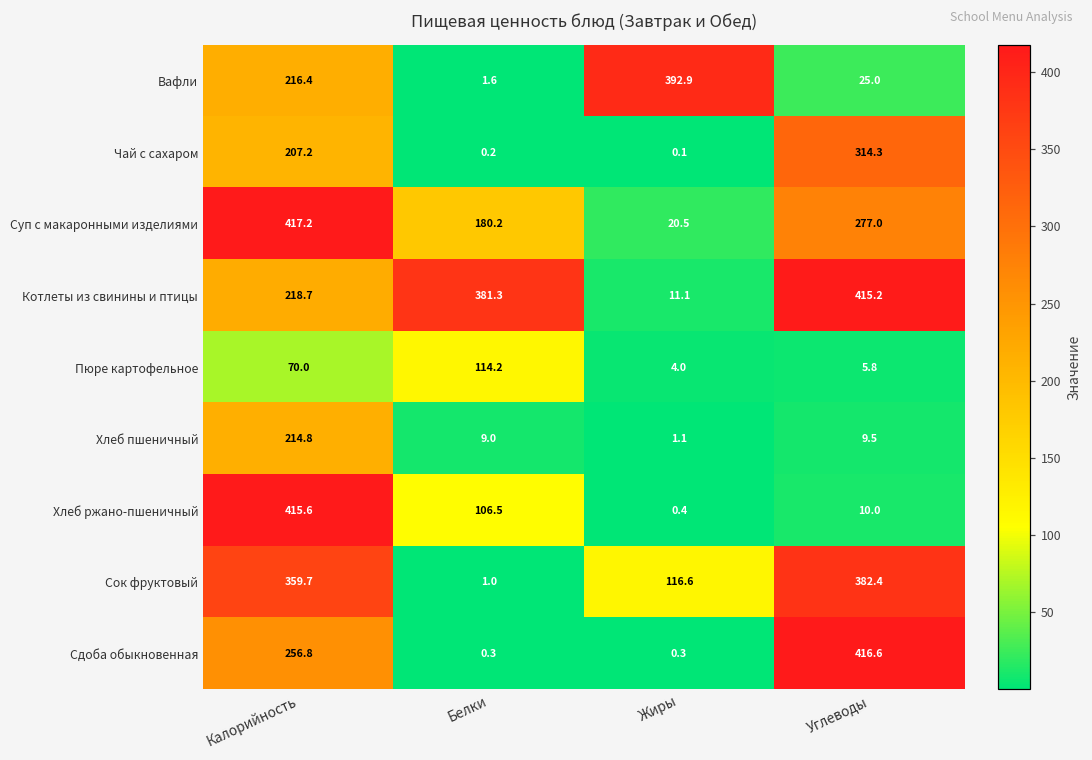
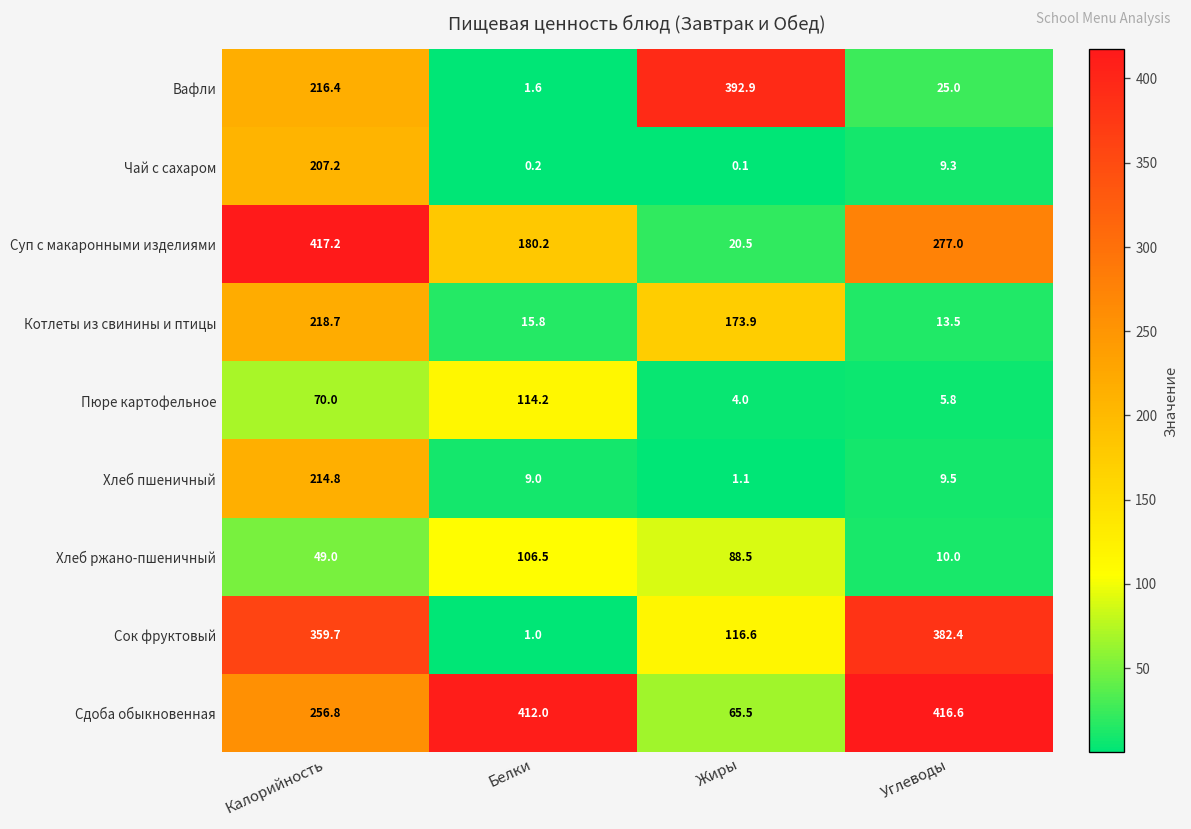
Чай с сахаром, Углеводы: 314.3 -> 9.3
Котлеты из свинины и птицы, Белки: 381.3 -> 15.8
Котлеты из свинины и птицы, Жиры: 11.1 -> 173.9
Котлеты из свинины и птицы, Углеводы: 415.2 -> 13.5
Хлеб ржано-пшеничный, Калорийность: 415.6 -> 49.0
Хлеб ржано-пшеничный, Жиры: 0.4 -> 88.5
Сдоба обыкновенная, Белки: 0.3 -> 412.0
Сдоба обыкновенная, Жиры: 0.3 -> 65.5
